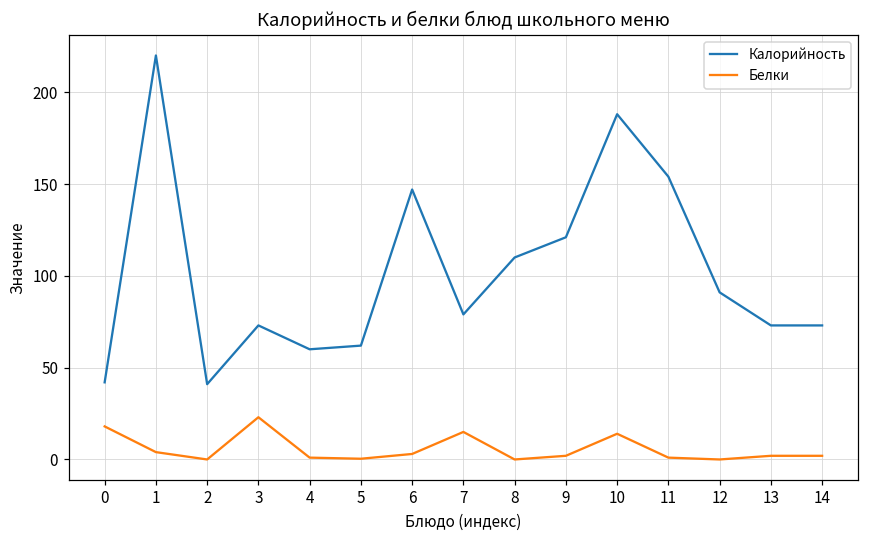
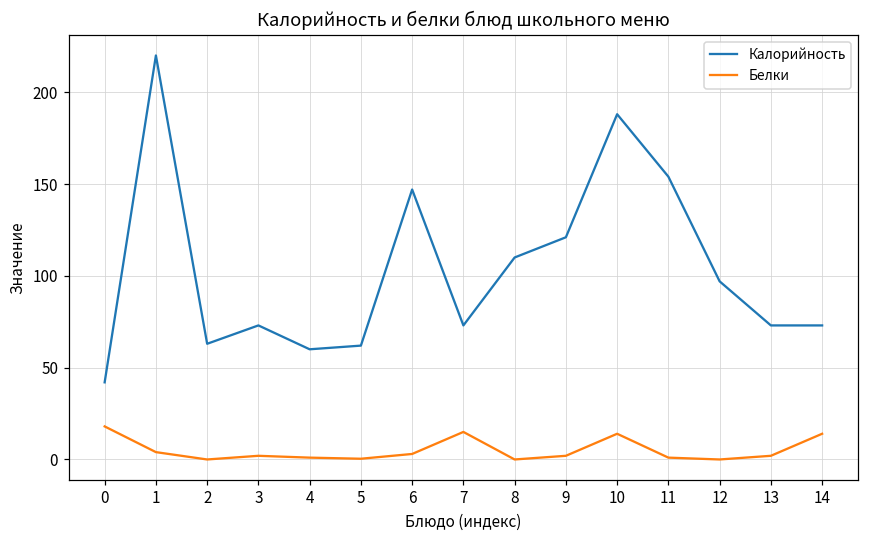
Калорийность, 2: 41 -> 63
Белки, 3: 23 -> 2
Калорийность, 7: 79 -> 73
Калорийность, 12: 91 -> 97
Белки, 14: 2 -> 14
